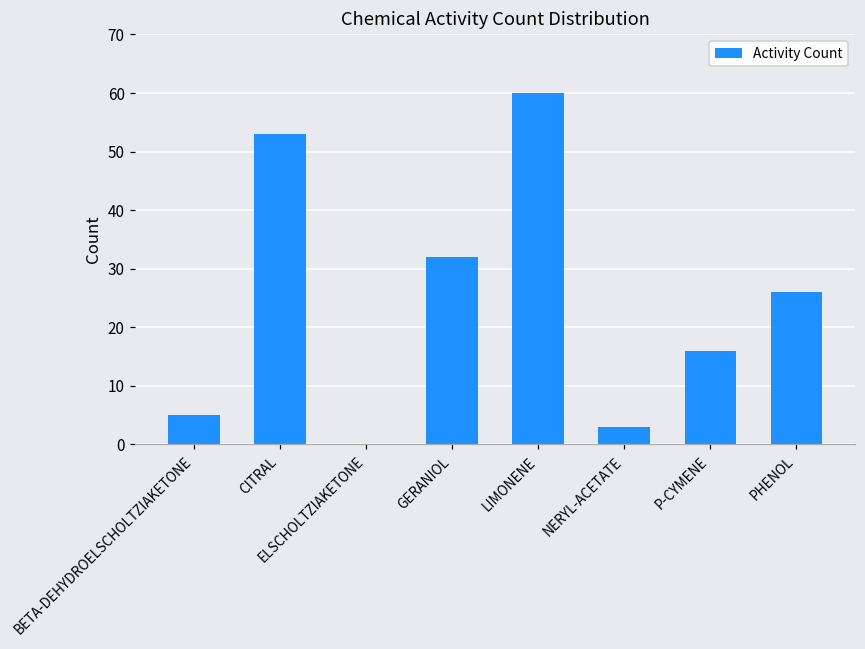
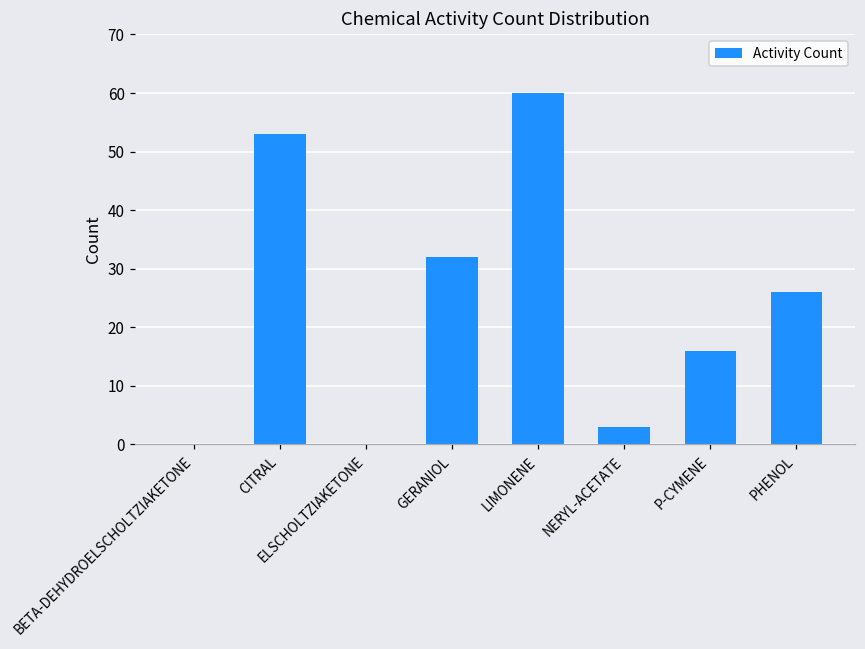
BETA-DEHYDROELSCHOLTZIAKETONE: 5 -> 0
